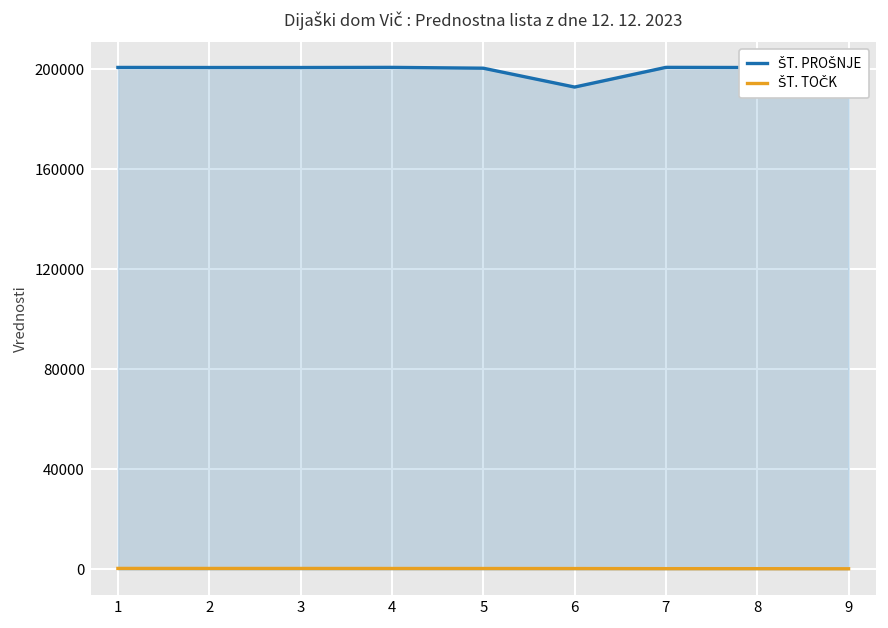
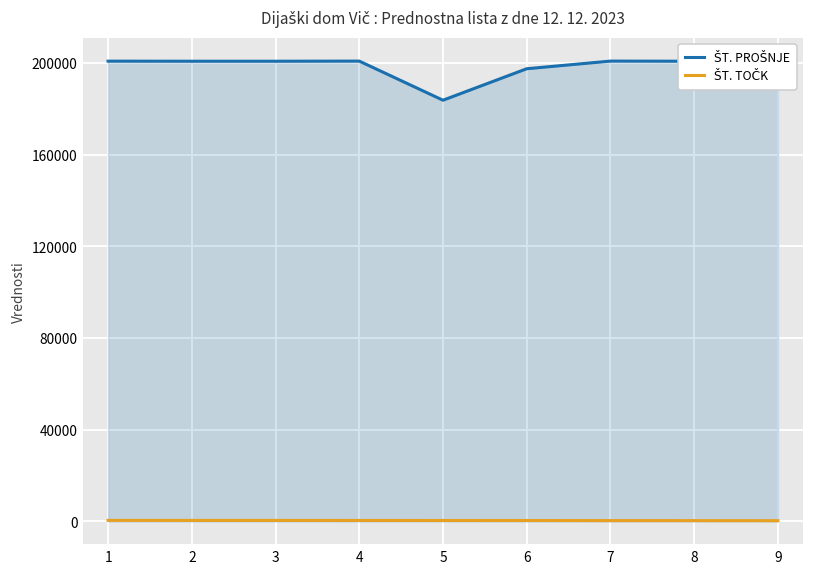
ŠT. PROŠNJE, 5: 200000 -> 184000
ŠT. PROŠNJE, 6: 193000 -> 197000
